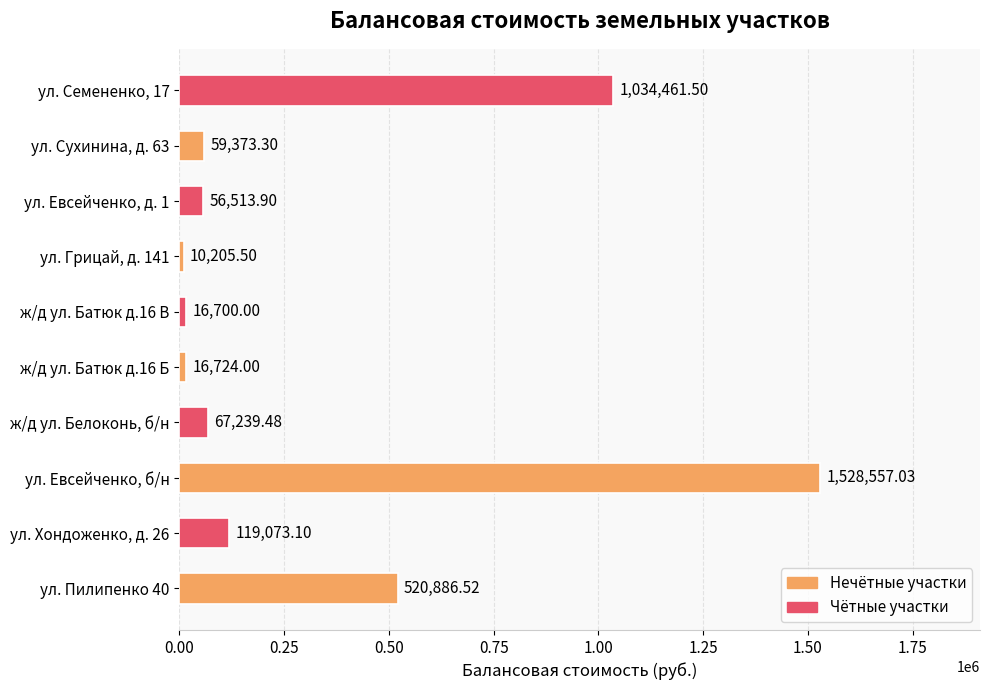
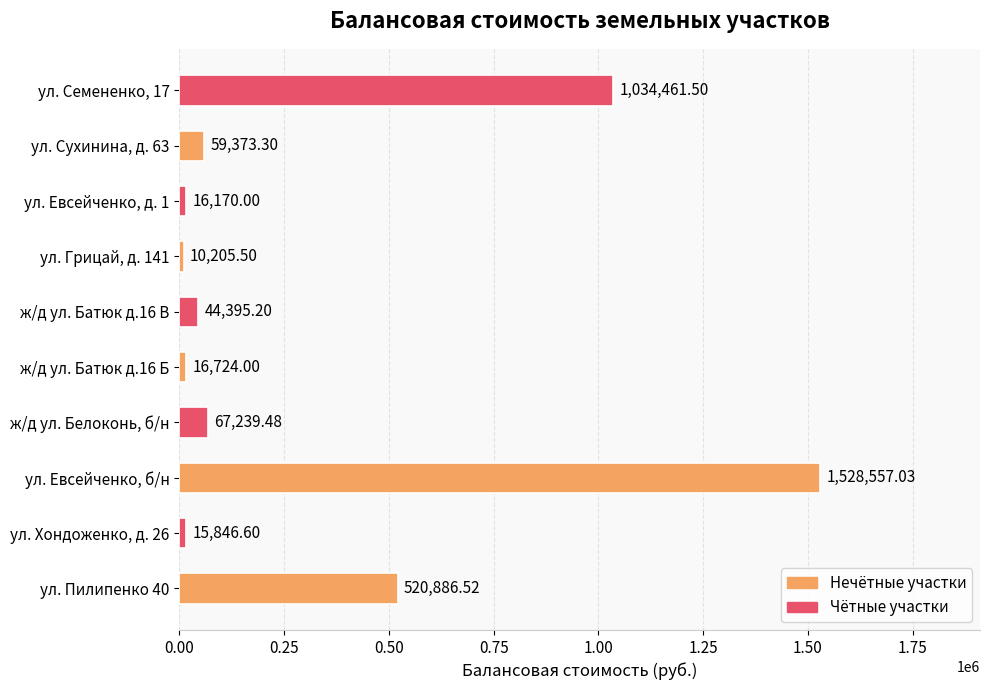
ул. Евсейченко, д. 1: 56,513.90 -> 16,170.00
ж/д ул. Батюк д.16 В: 16,700.00 -> 44,395.20
ул. Хондоженко, д. 26: 119,073.10 -> 15,846.60
